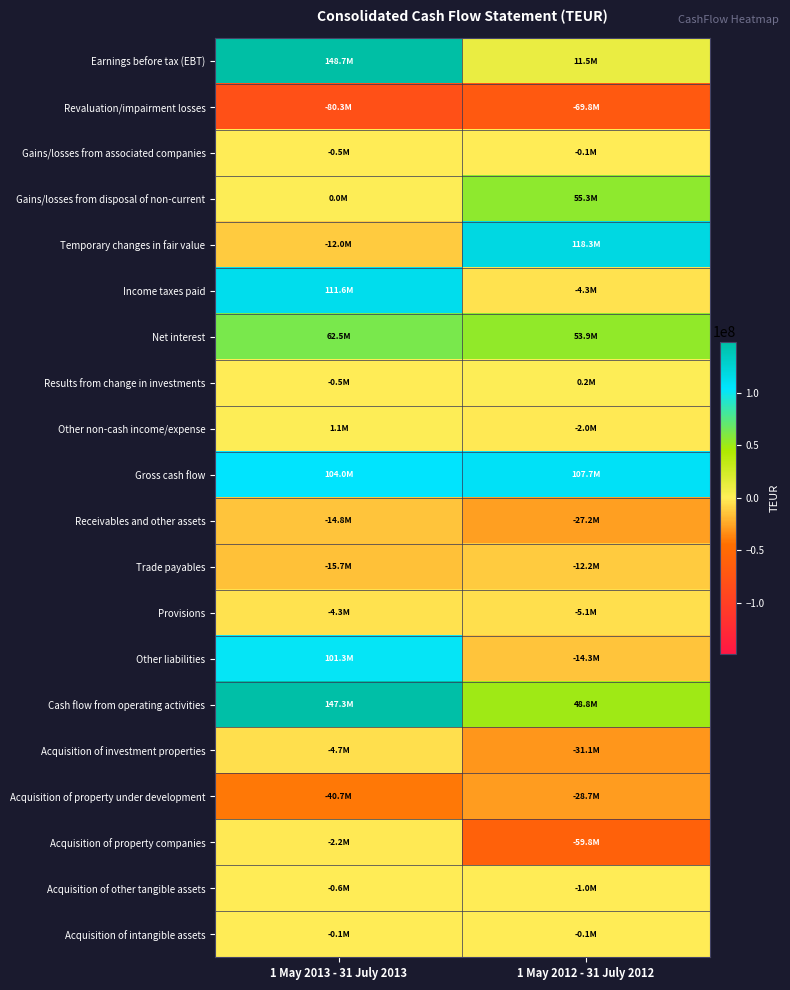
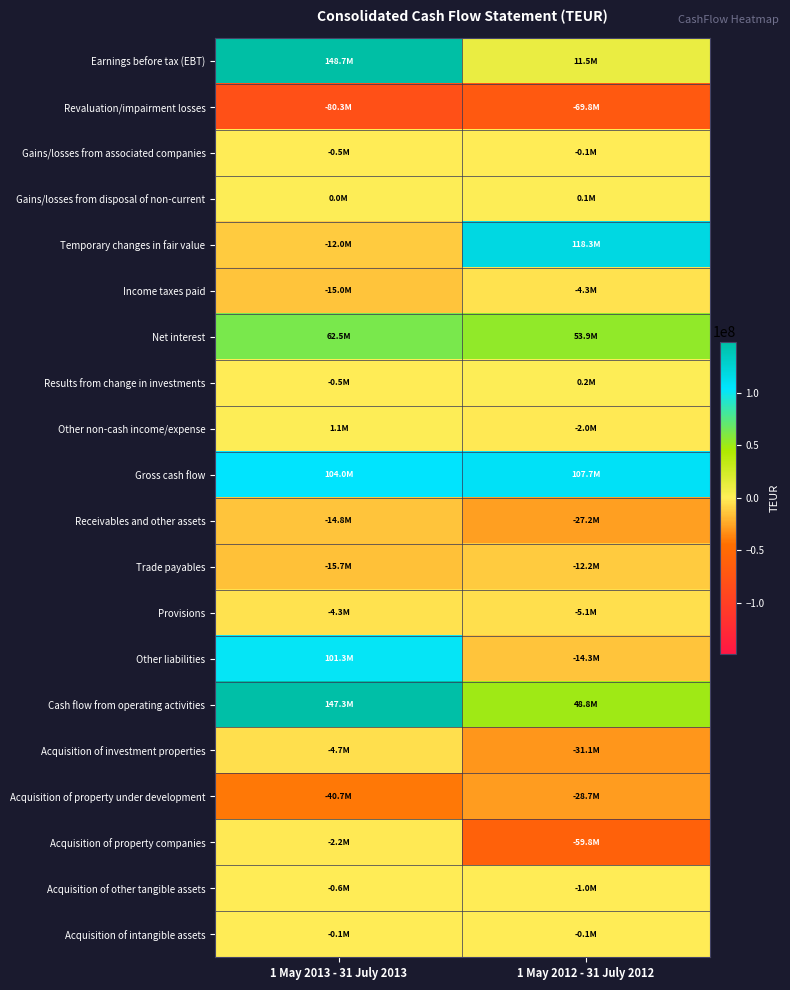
Gains/losses from disposal of non-current, 1 May 2012 - 31 July 2012: 55.3M -> 0.1M
Income taxes paid, 1 May 2013 - 31 July 2013: 111.6M -> -15.0M
